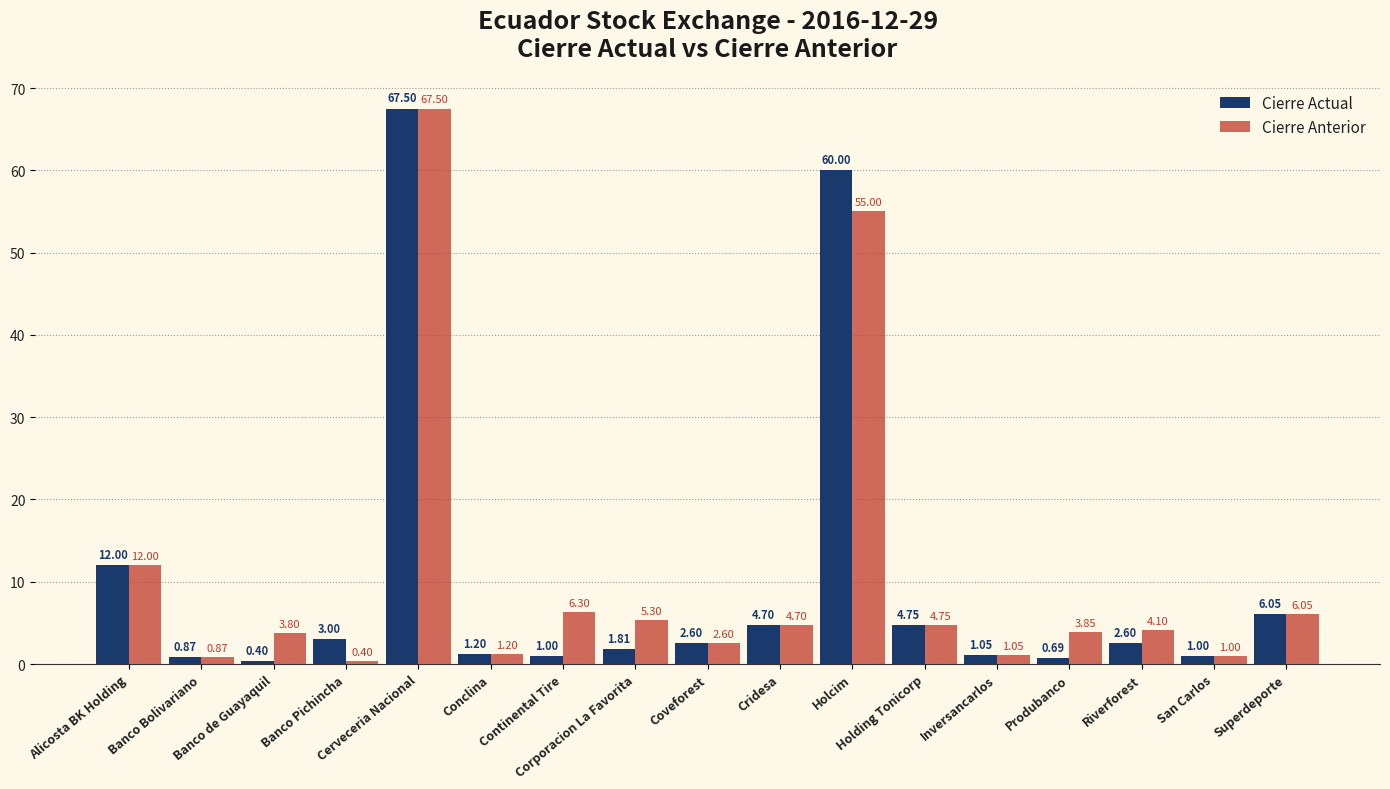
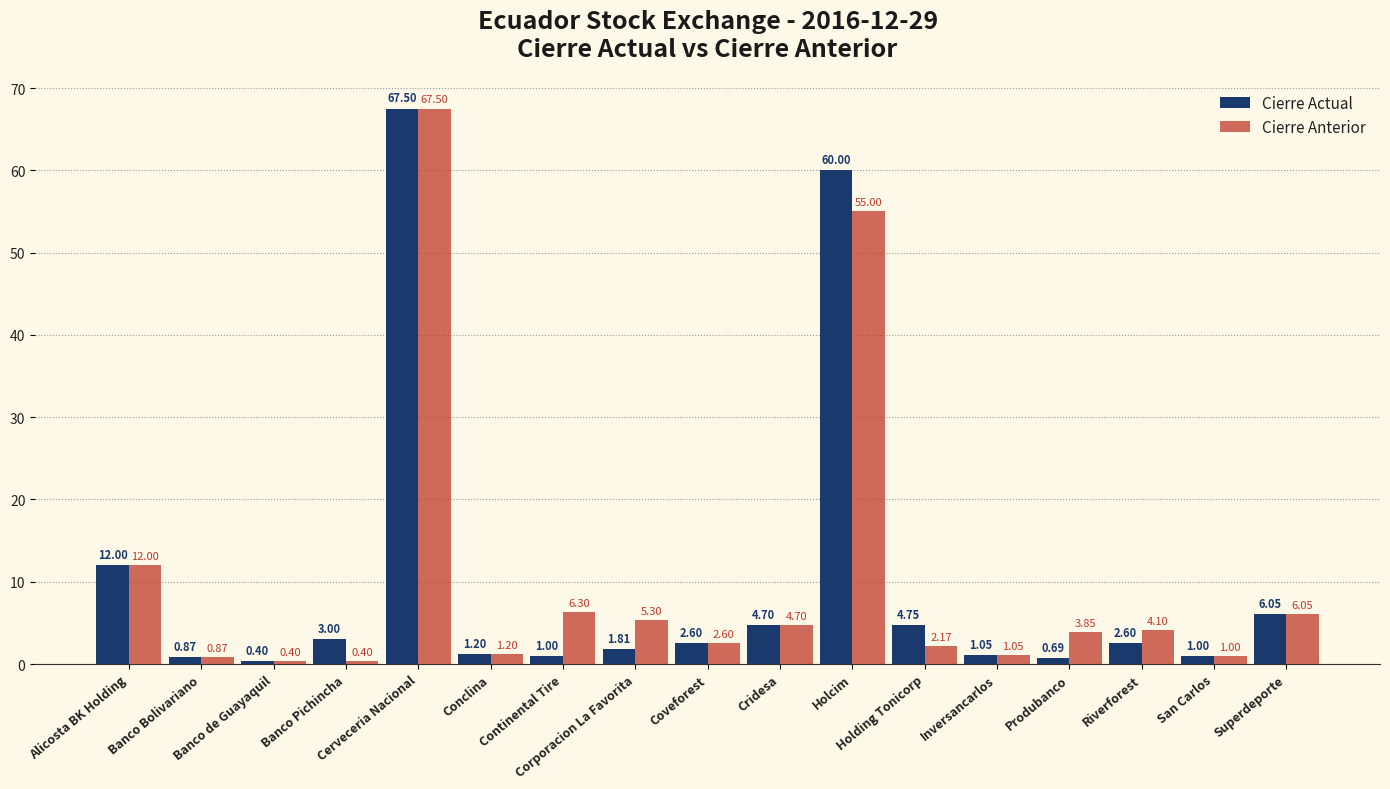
Cierre Anterior, Banco de Guayaquil: 3.80 -> 0.40
Cierre Anterior, Holding Tonicorp: 4.75 -> 2.17
